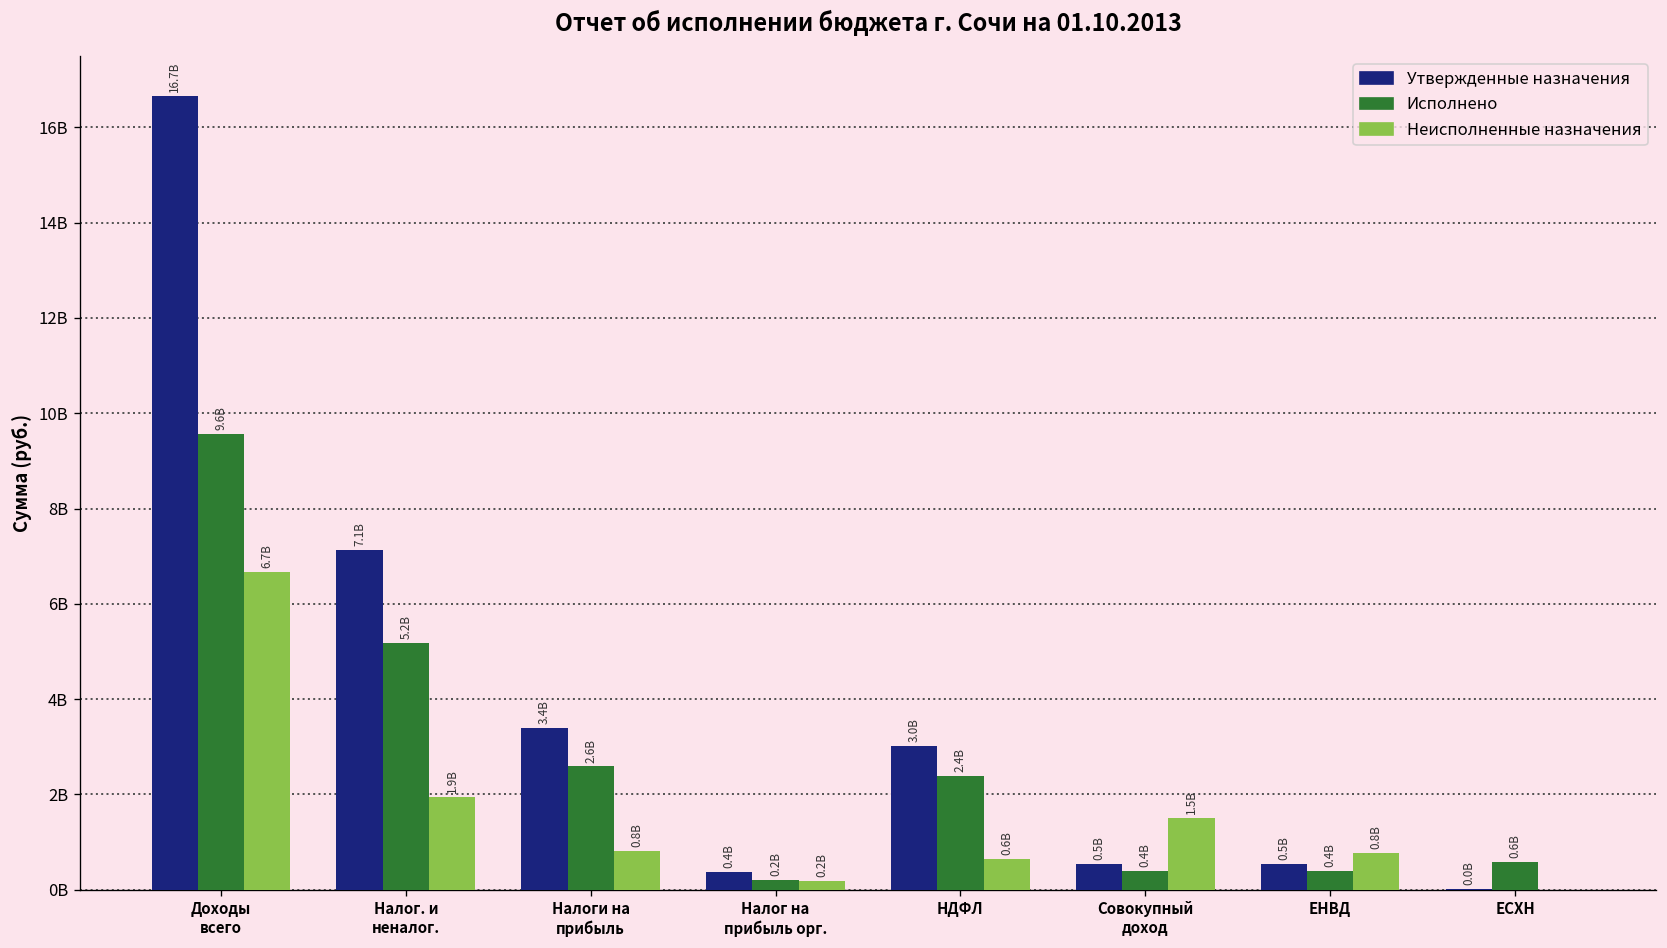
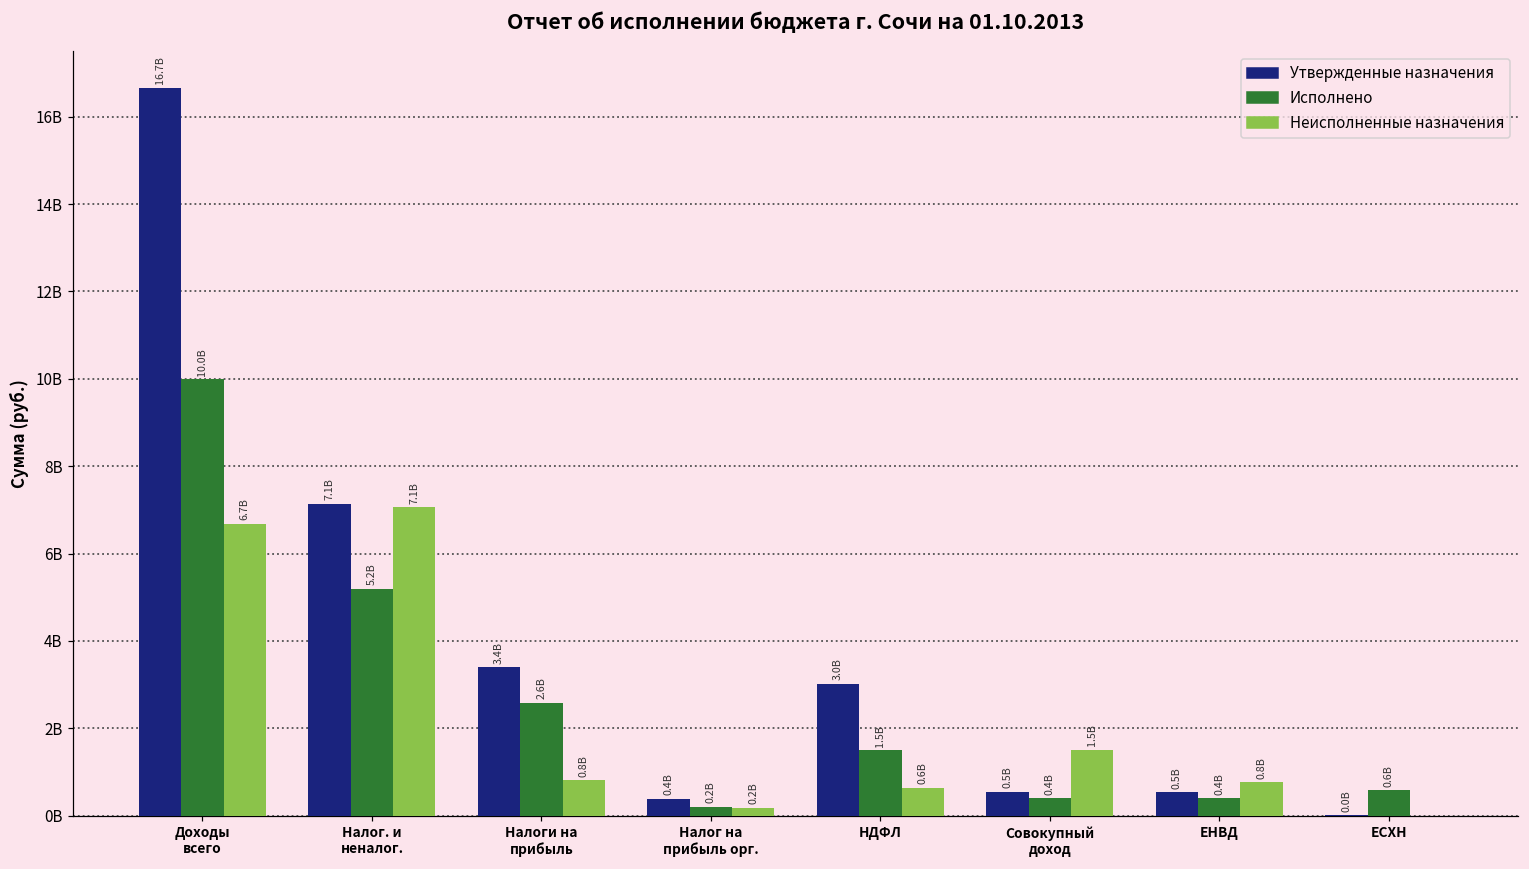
Исполнено, Доходы всего: 9.6B -> 10.0B
Неисполненные назначения, Налог. и неналог.: 1.9B -> 7.1B
Исполнено, НДФЛ: 2.4B -> 1.5B
